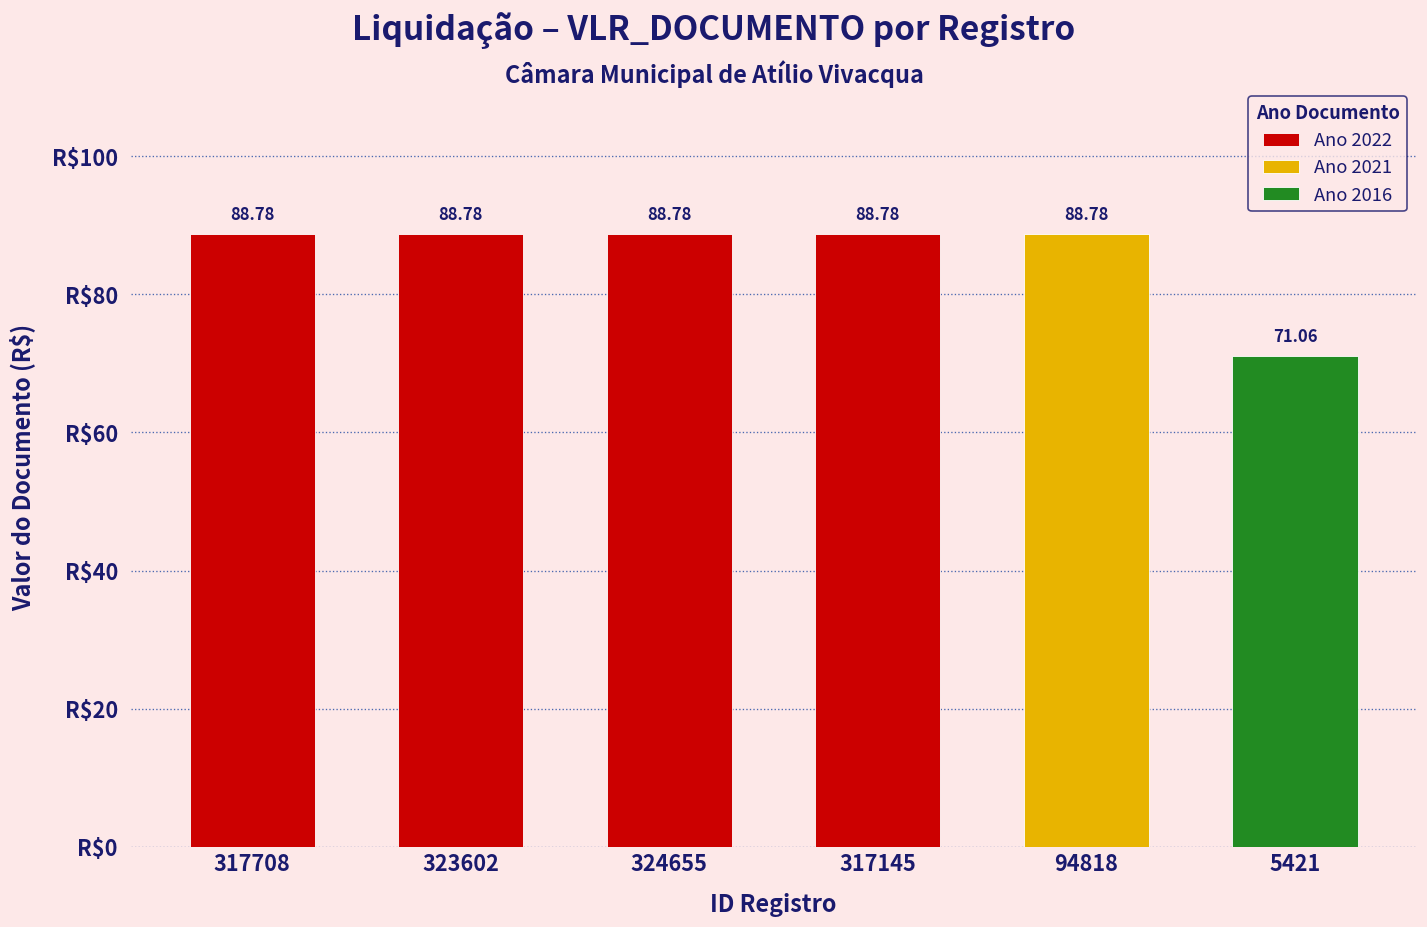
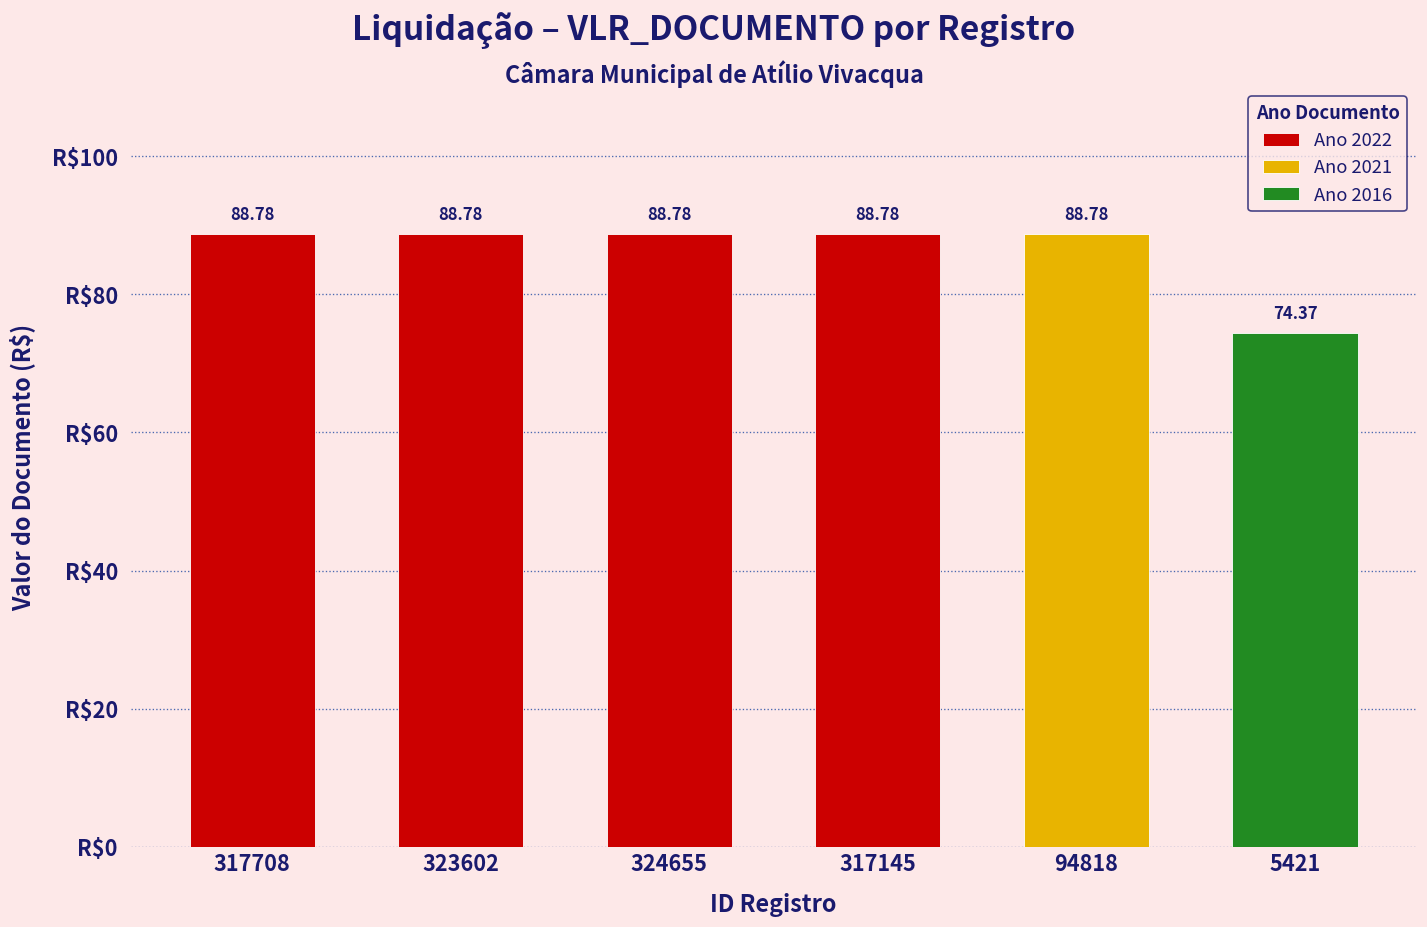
5421: 71.06 -> 74.37
